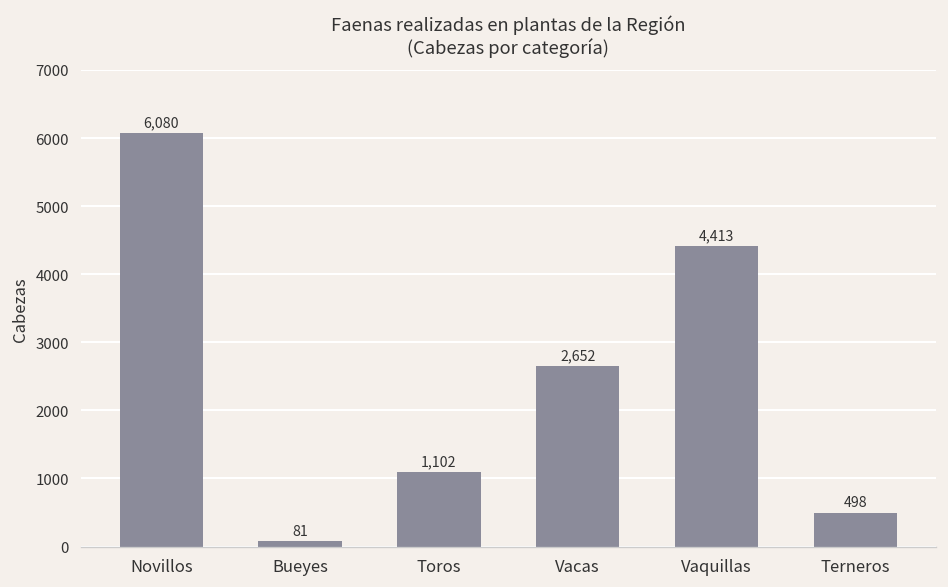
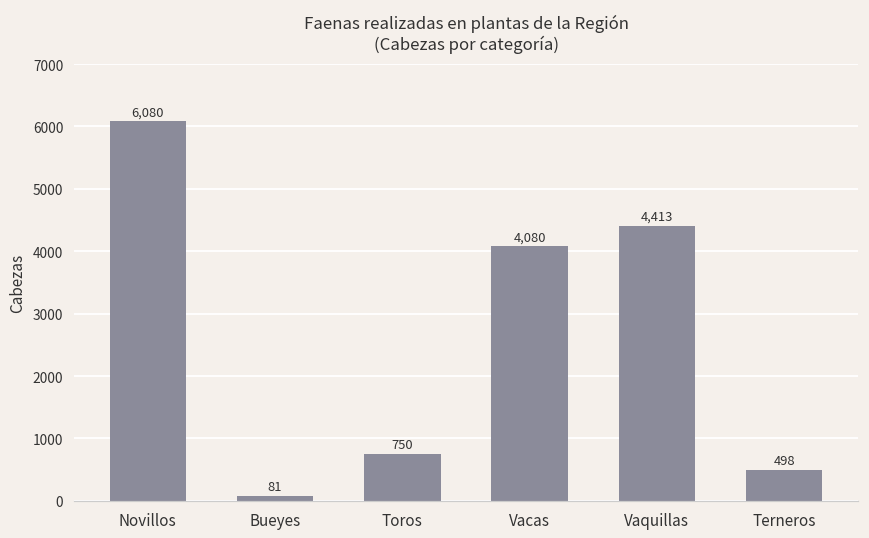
Toros: 1,102 -> 750
Vacas: 2,652 -> 4,080
